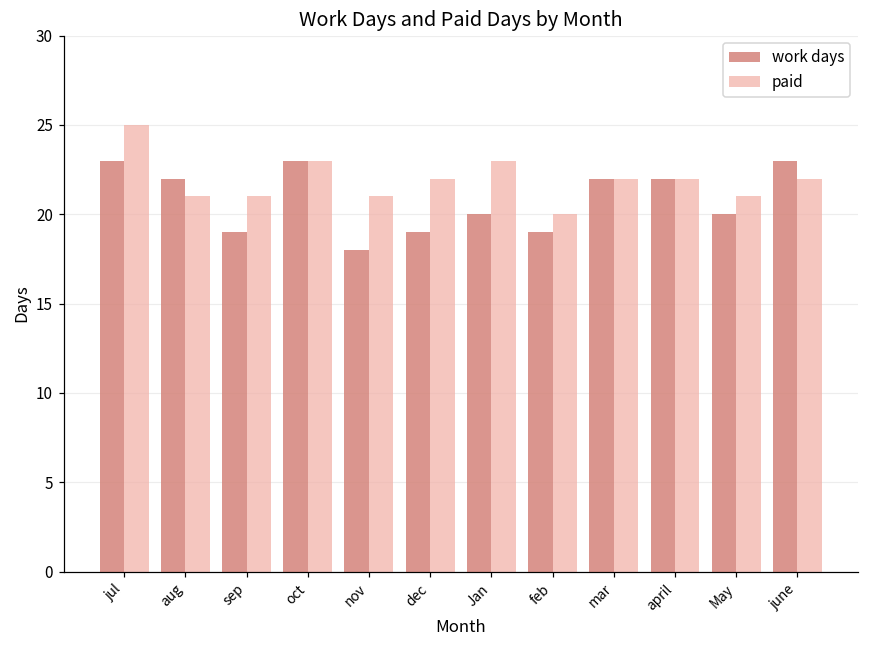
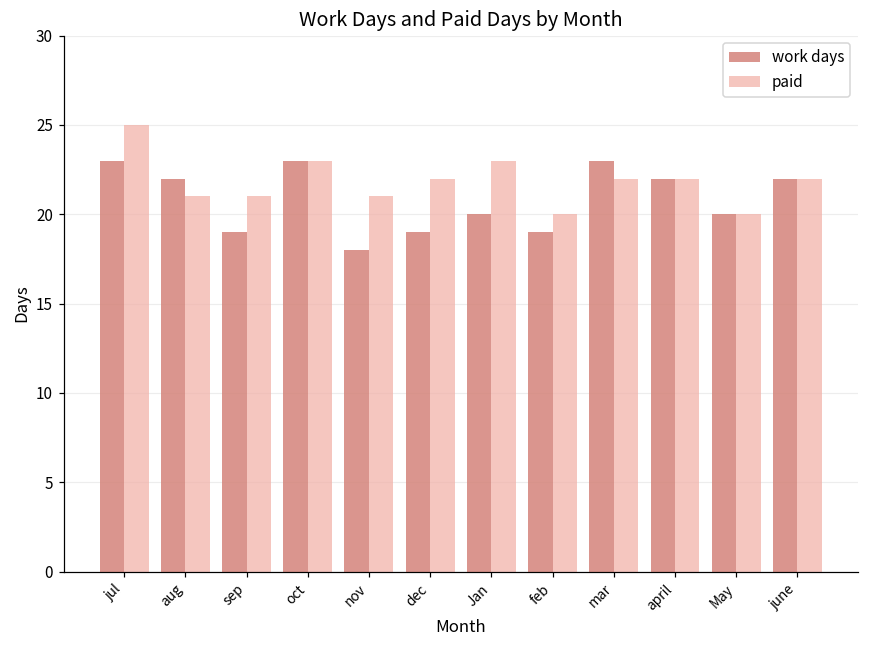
work days, mar: 22 -> 23
paid, May: 21 -> 20
work days, june: 23 -> 22
